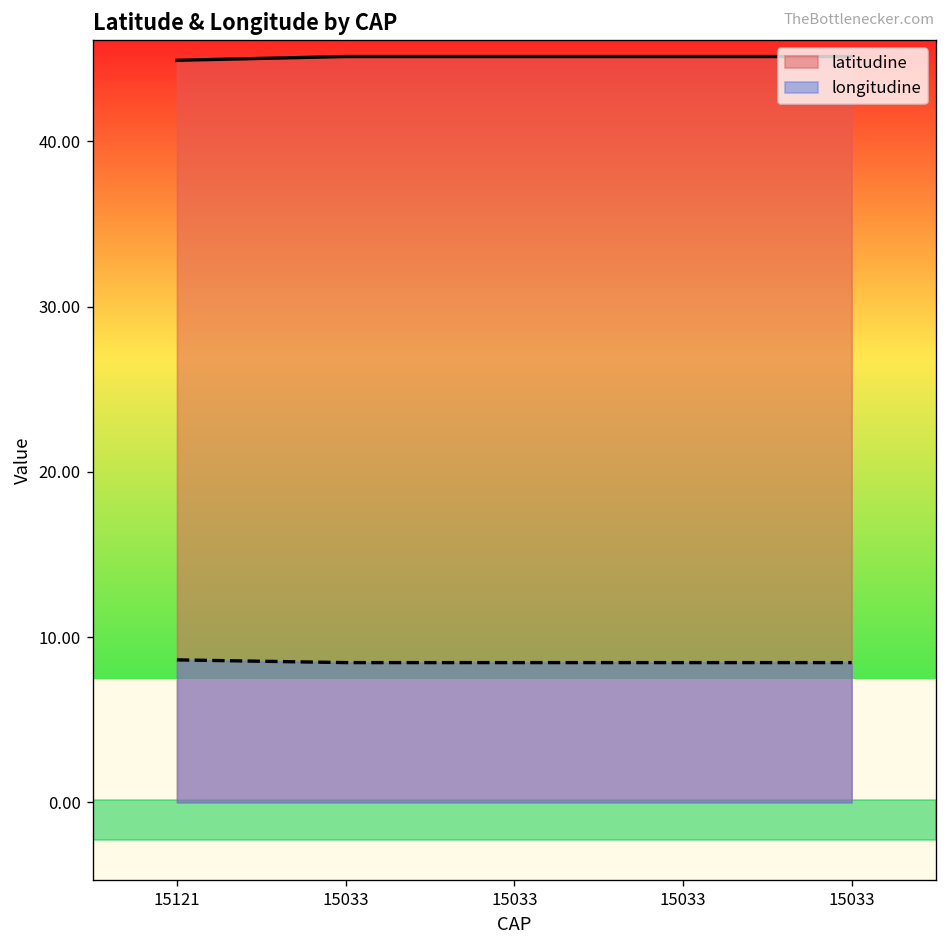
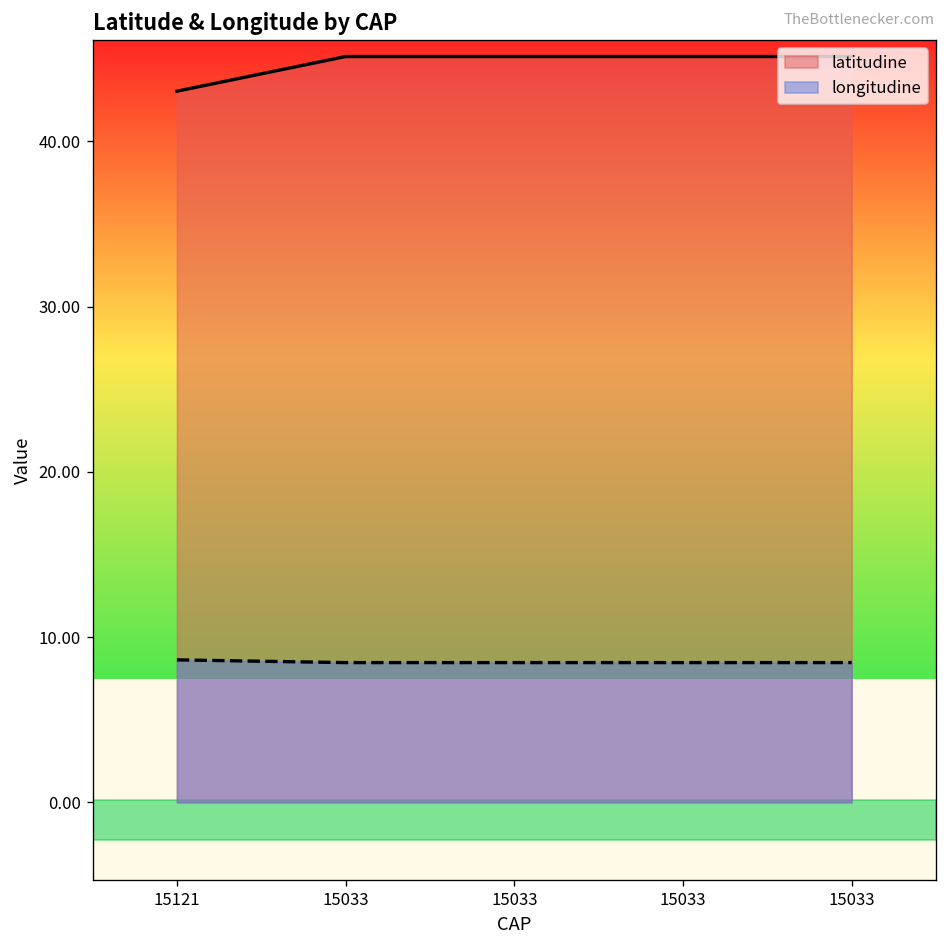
latitudine, 15121: 44.9 -> 43.0
